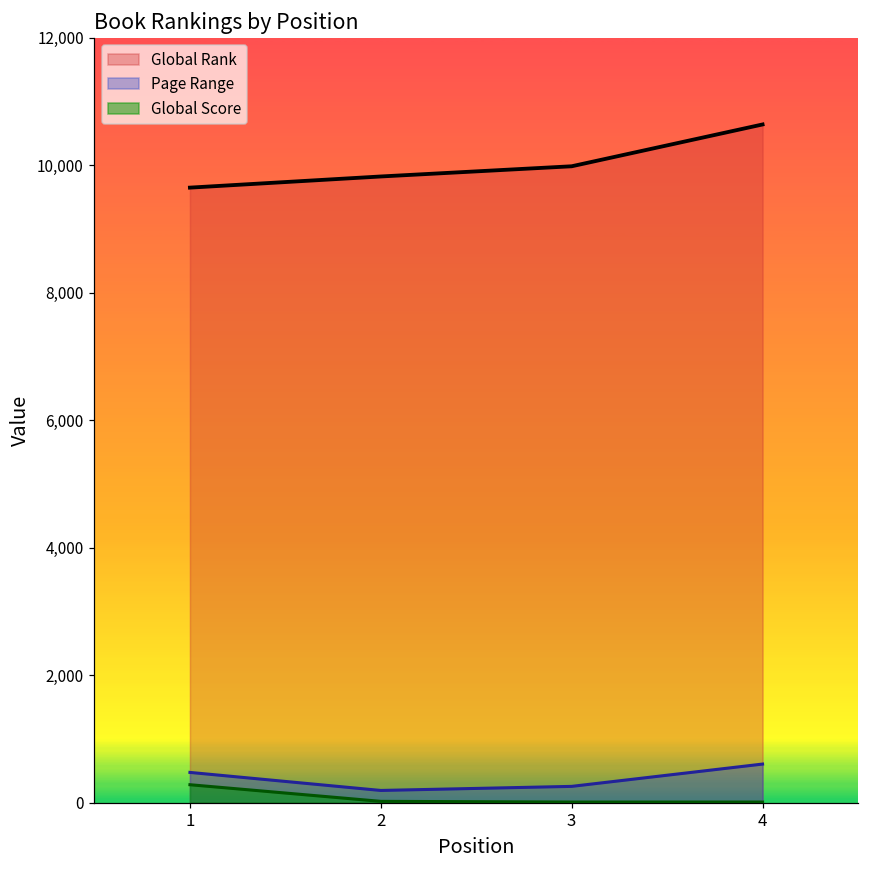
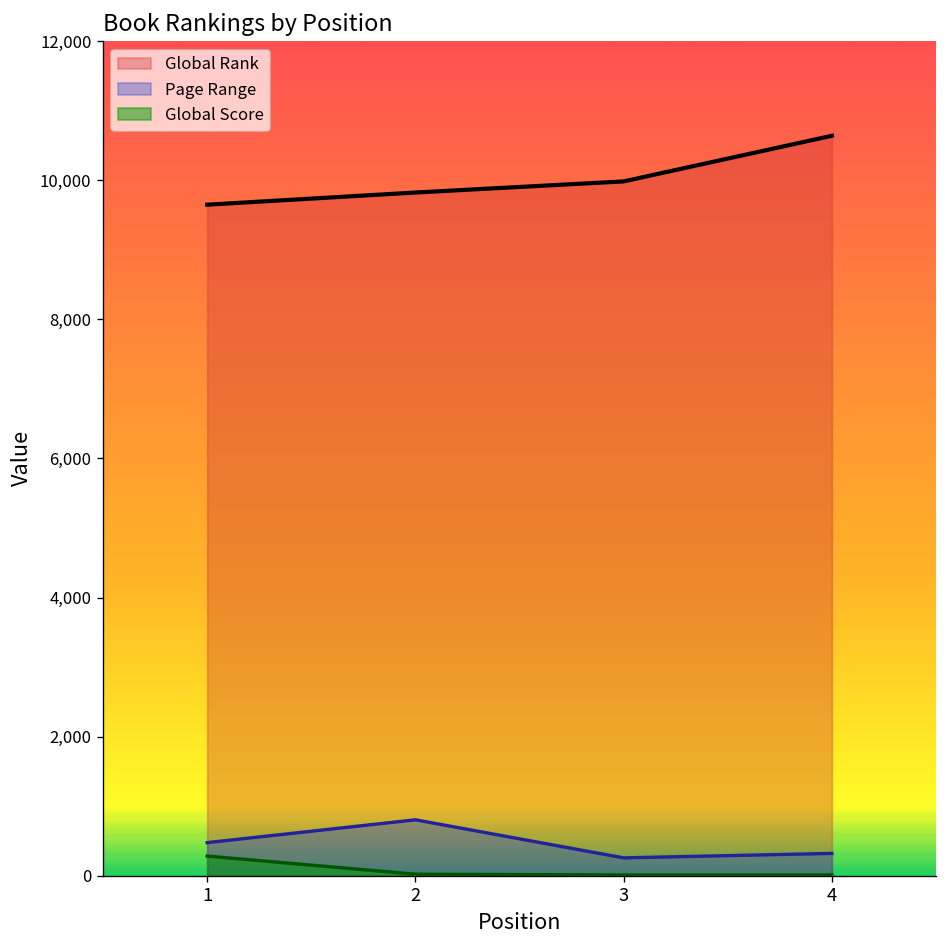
Page Range, 2: 200 -> 800
Page Range, 4: 600 -> 300
